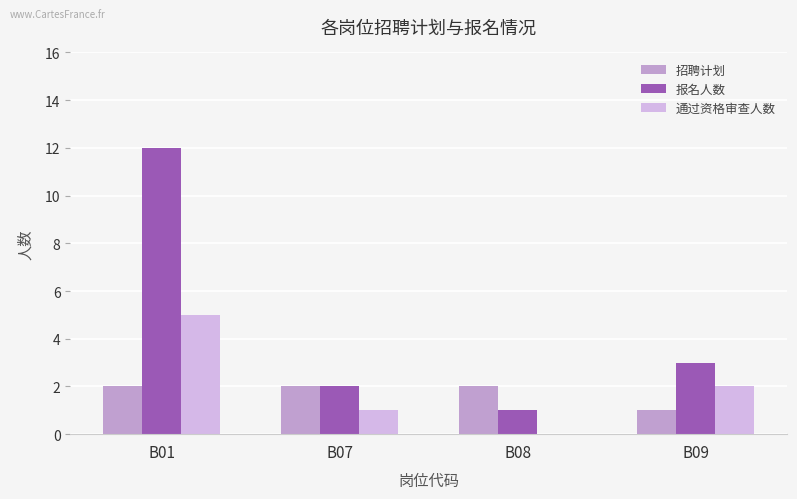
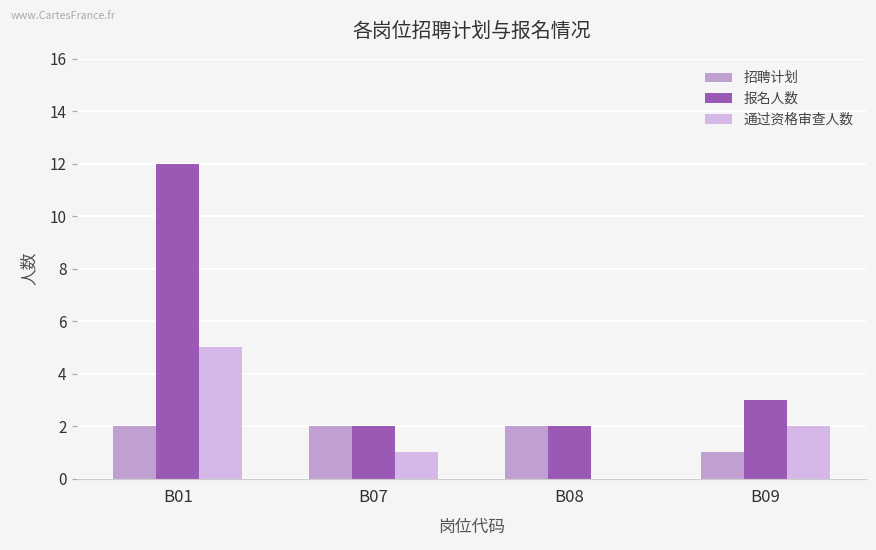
报名人数, B08: 1 -> 2
